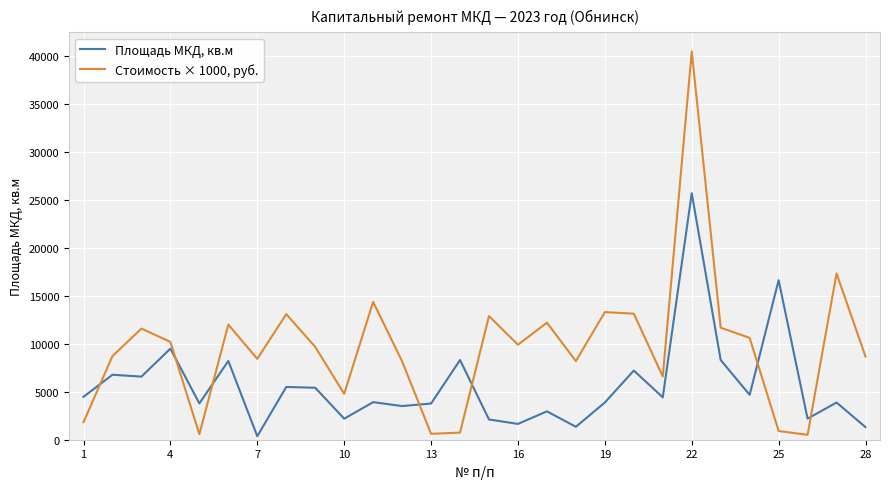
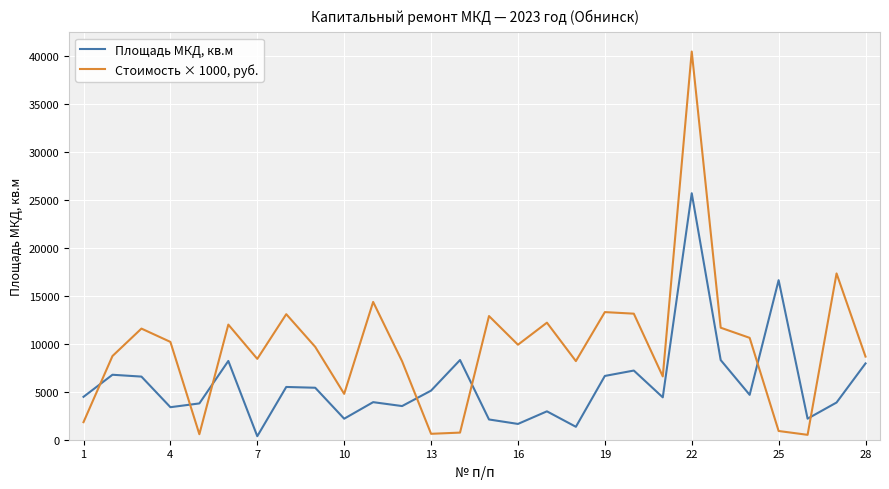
Площадь МКД, кв.м, 4: 9000 -> 3000
Площадь МКД, кв.м, 13: 4000 -> 5000
Площадь МКД, кв.м, 19: 4000 -> 7000
Площадь МКД, кв.м, 28: 1000 -> 8000
